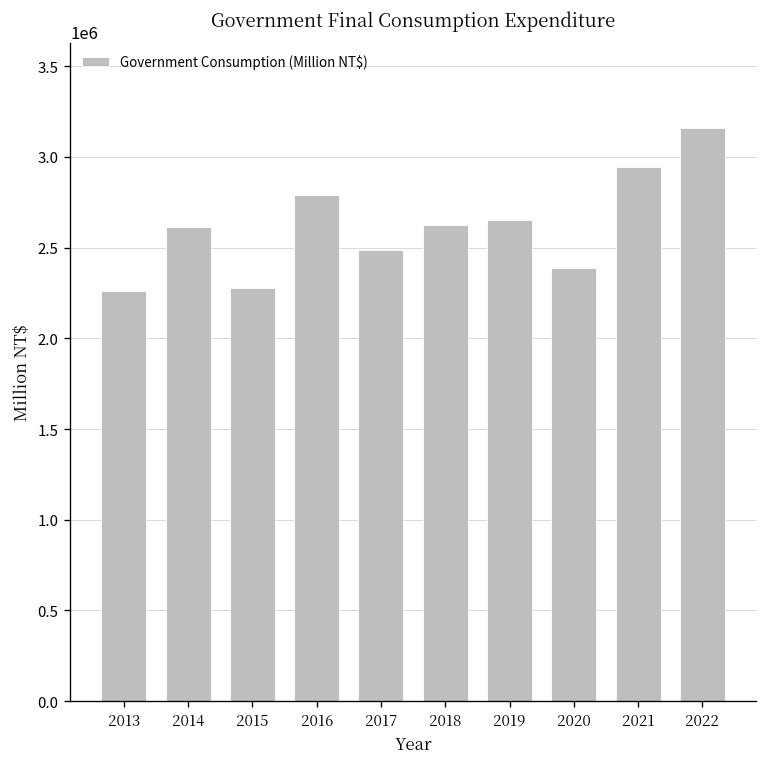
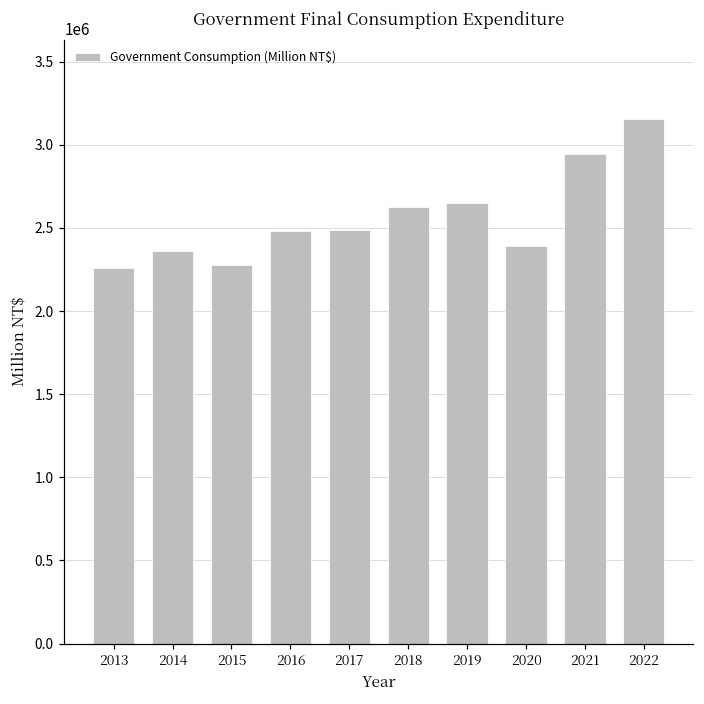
2014: 2610000 -> 2360000
2016: 2790000 -> 2480000
